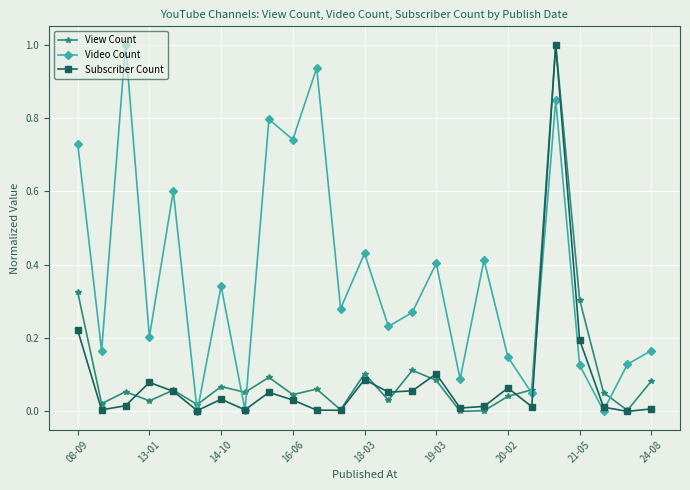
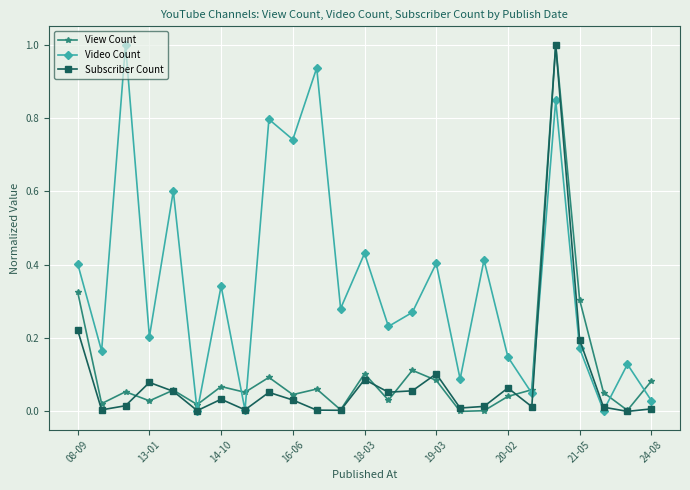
Video Count, 08-09: 0.73 -> 0.40
Video Count, 21-05: 0.13 -> 0.17
Video Count, 24-08: 0.17 -> 0.03
